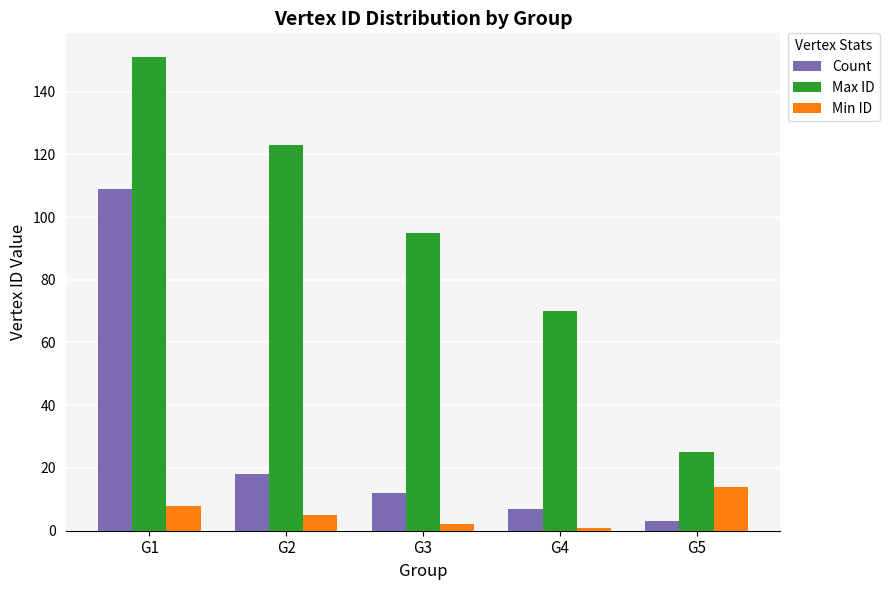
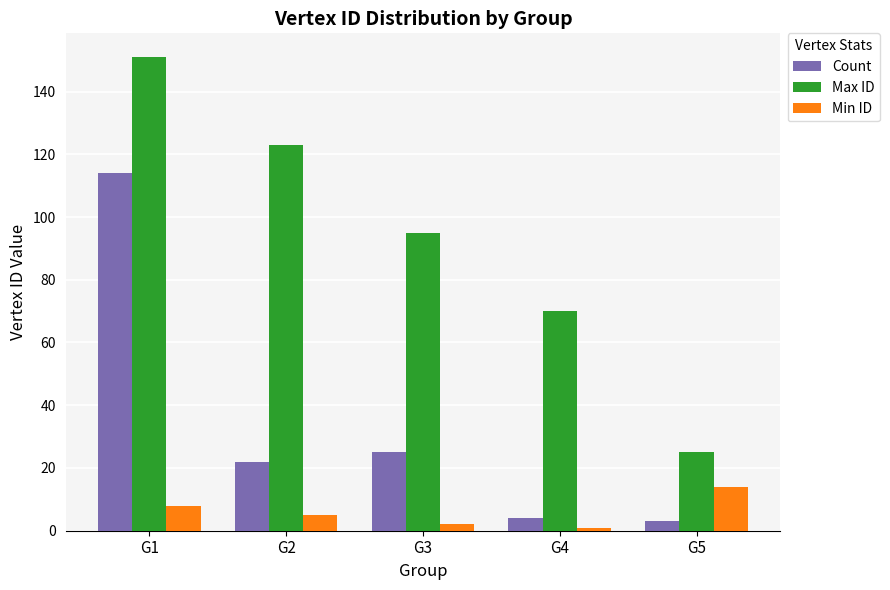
Count, G1: 109 -> 114
Count, G2: 18 -> 22
Count, G3: 12 -> 25
Count, G4: 7 -> 4
